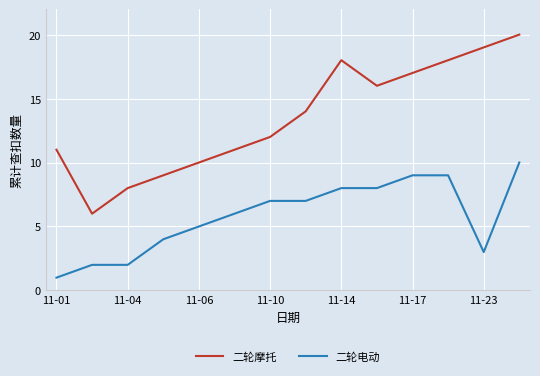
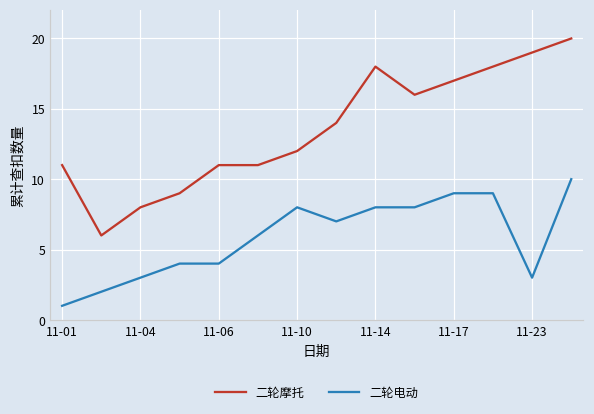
二轮电动, 11-04: 2 -> 3
二轮摩托, 11-06: 10 -> 11
二轮电动, 11-06: 5 -> 4
二轮电动, 11-10: 7 -> 8
